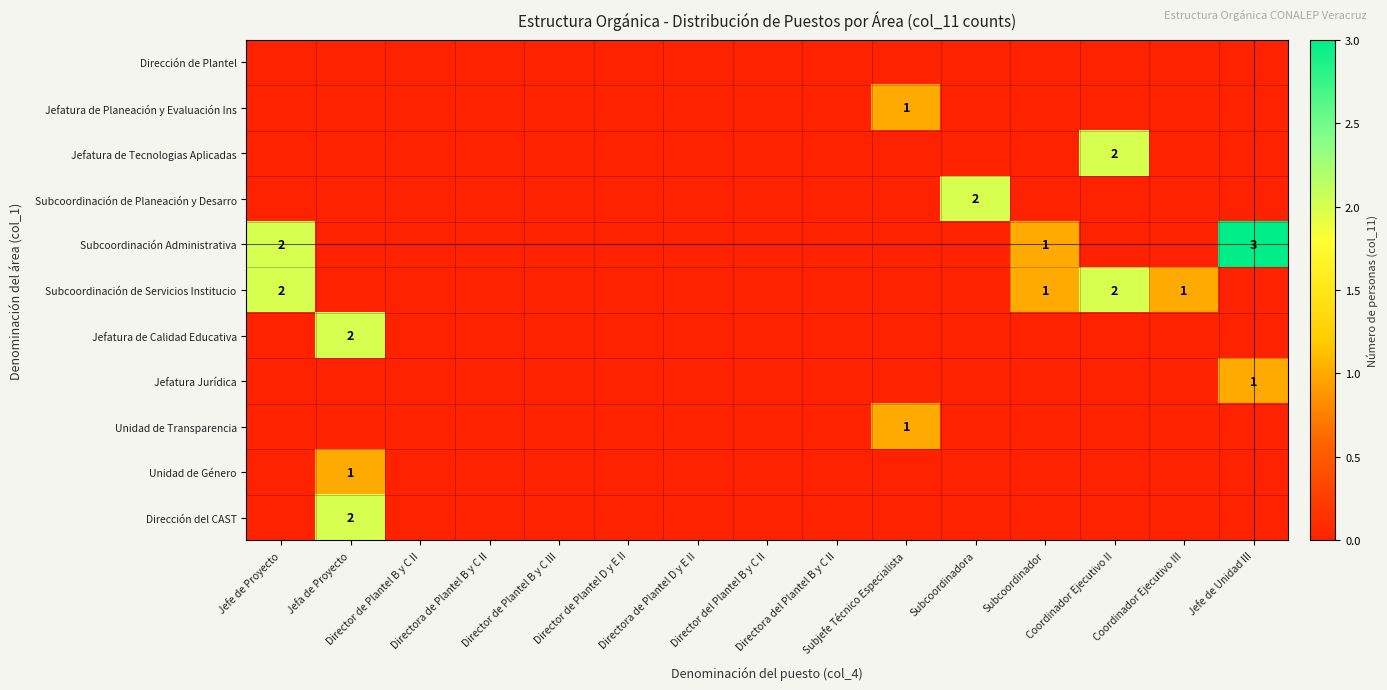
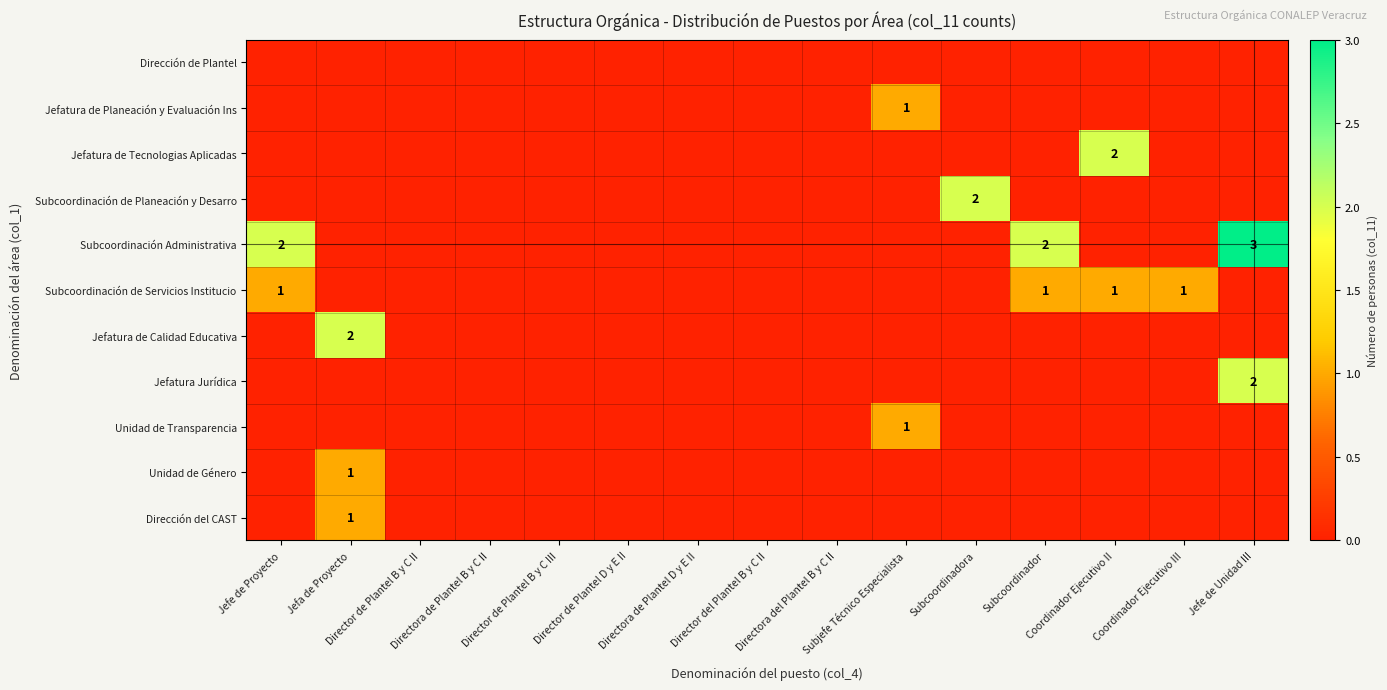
Subcoordinación Administrativa, Subcoordinador: 1 -> 2
Subcoordinación de Servicios Institucio, Jefe de Proyecto: 2 -> 1
Subcoordinación de Servicios Institucio, Coordinador Ejecutivo II: 2 -> 1
Jefatura Jurídica, Jefe de Unidad III: 1 -> 2
Dirección del CAST, Jefa de Proyecto: 2 -> 1
